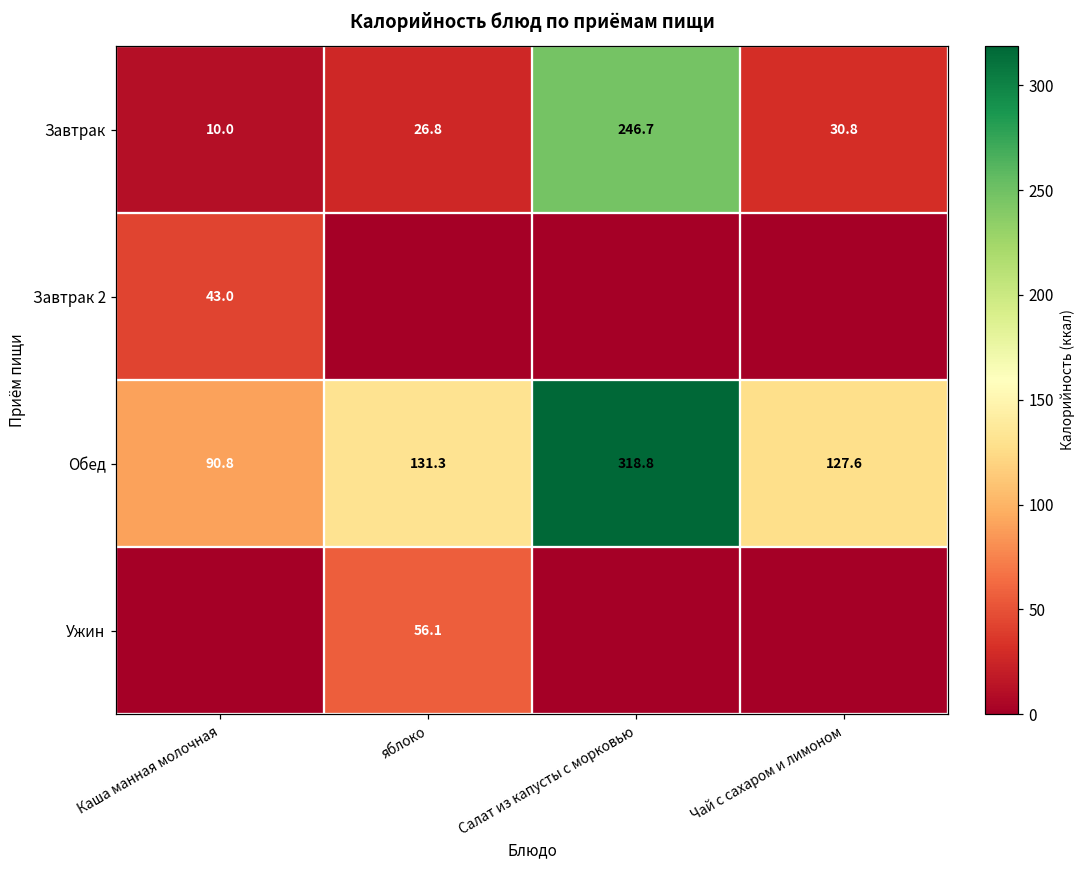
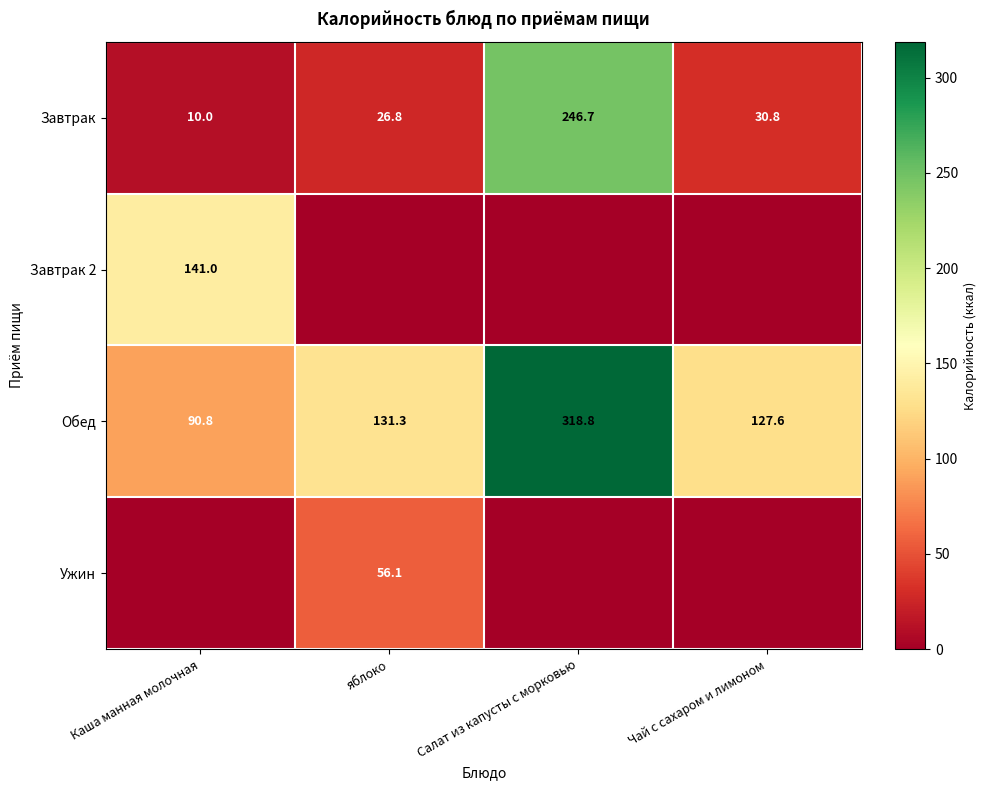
Завтрак 2, Каша манная молочная: 43.0 -> 141.0
